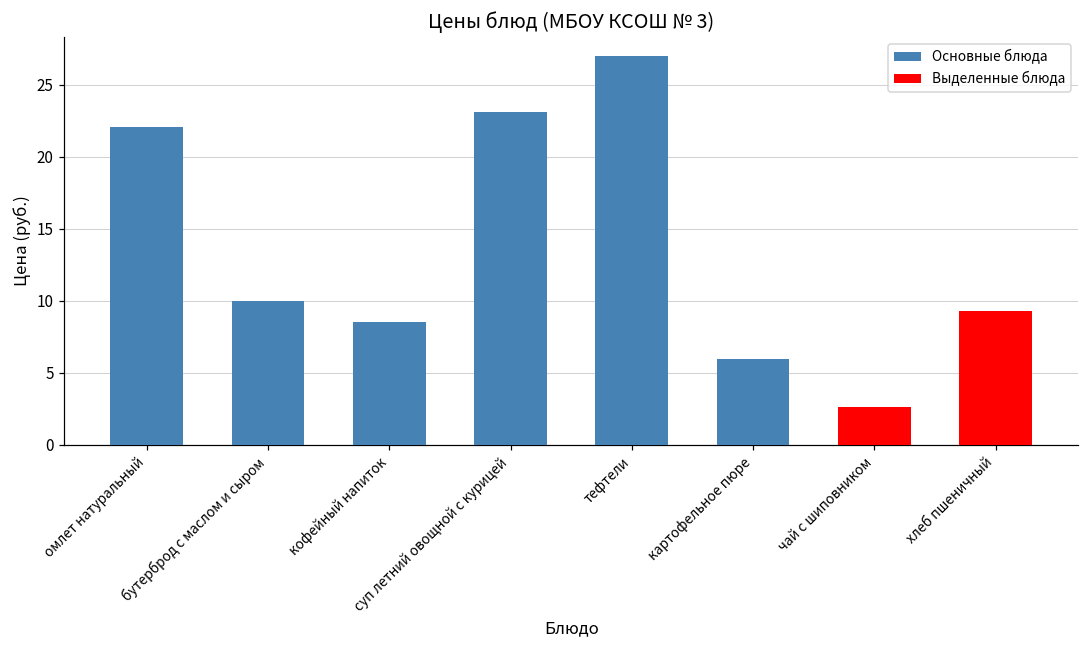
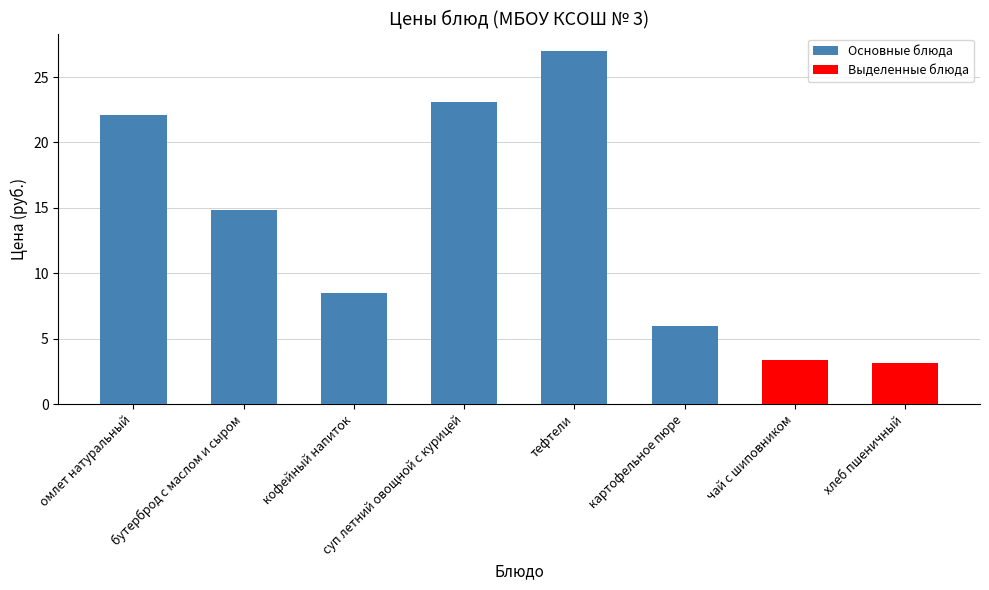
Основные блюда, бутерброд с маслом и сыром: 10.0 -> 14.9
Выделенные блюда, чай с шиповником: 2.6 -> 3.4
Выделенные блюда, хлеб пшеничный: 9.3 -> 3.2
